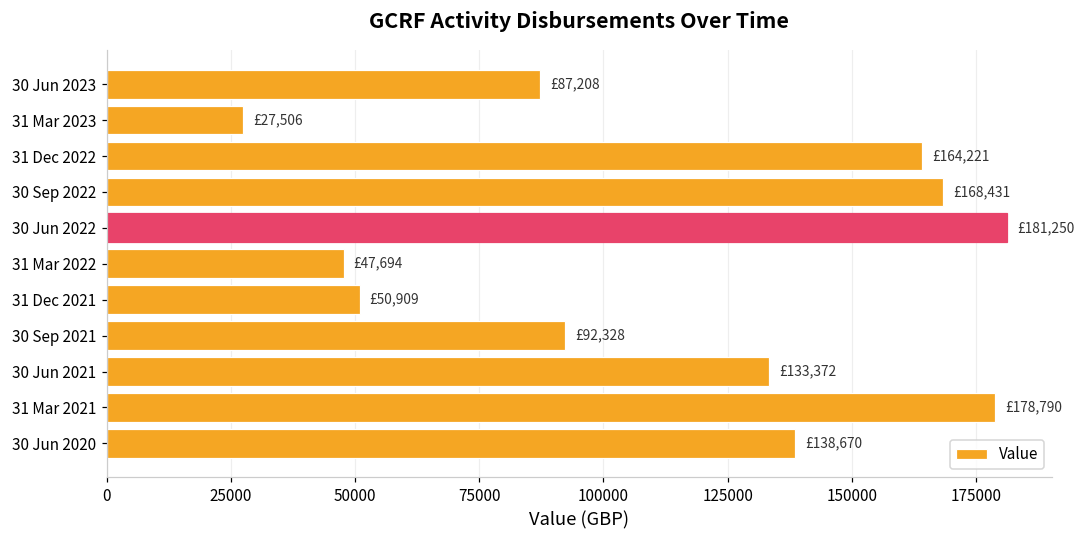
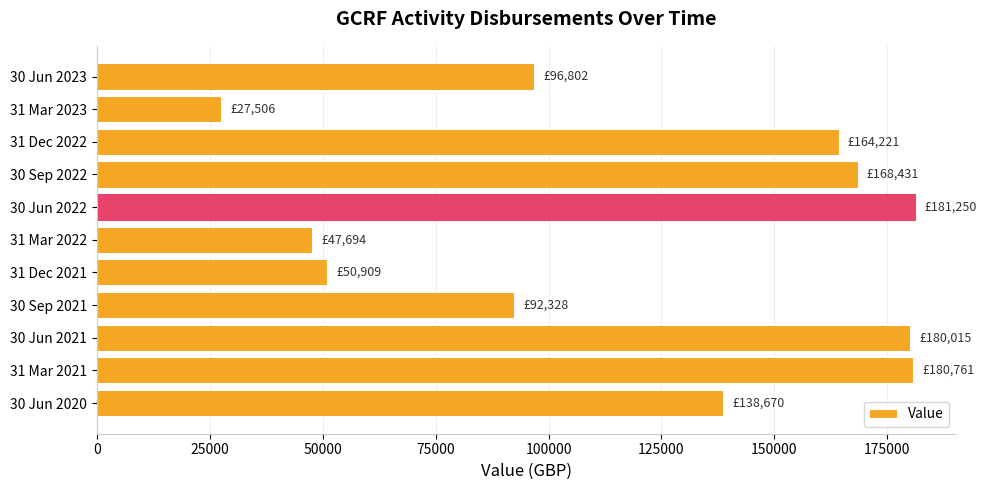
30 Jun 2023: £87,208 -> £96,802
30 Jun 2021: £133,372 -> £180,015
31 Mar 2021: £178,790 -> £180,761
